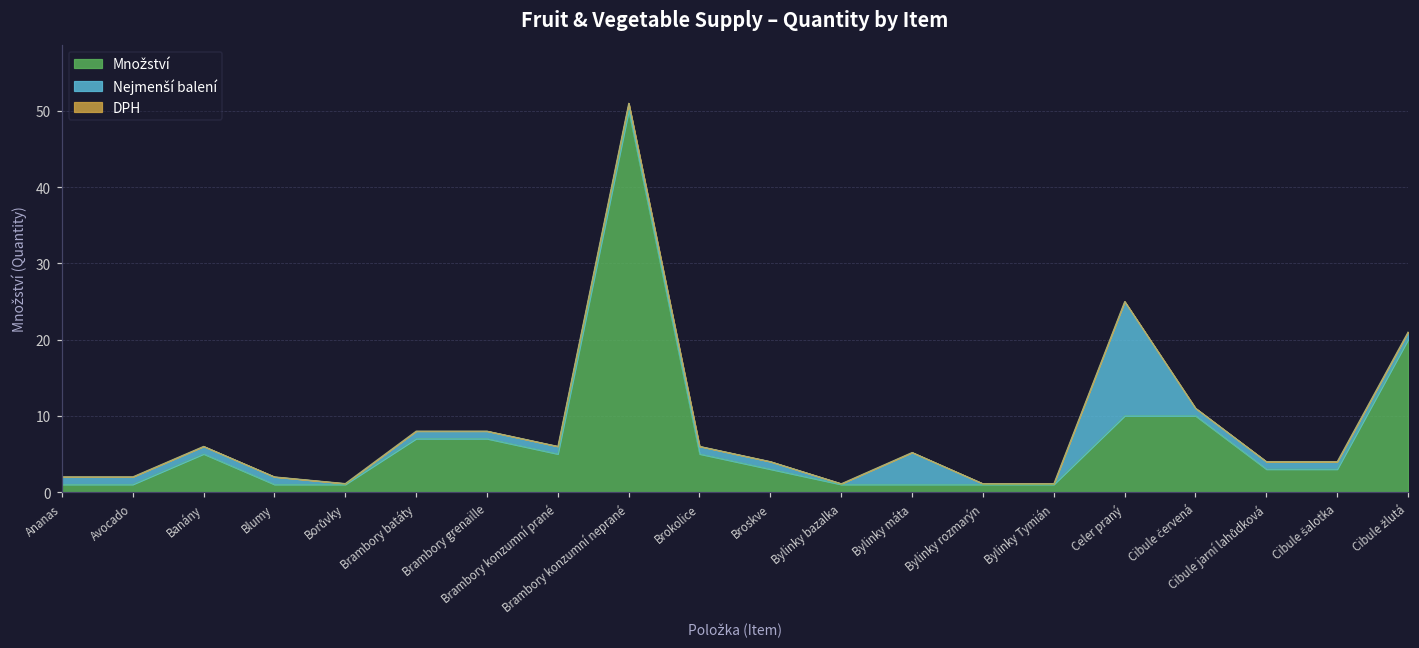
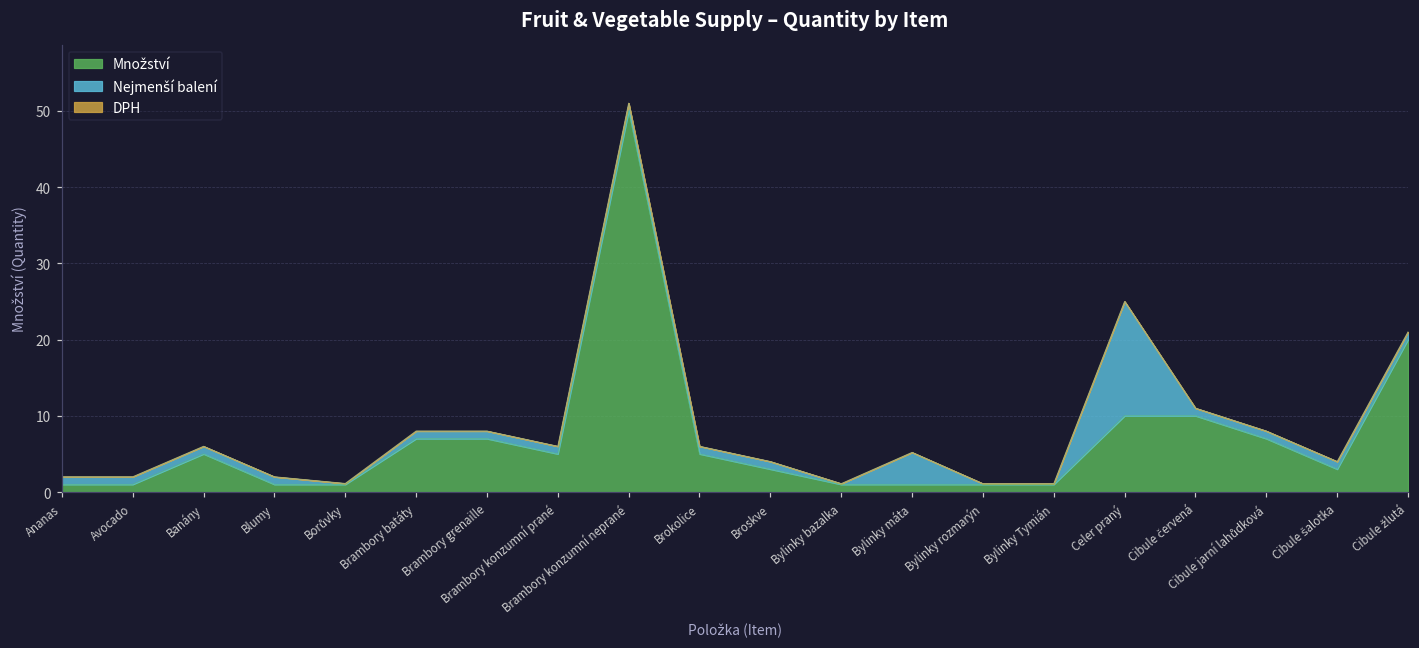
Množství, Cibule jarní lahůdková: 3 -> 7
